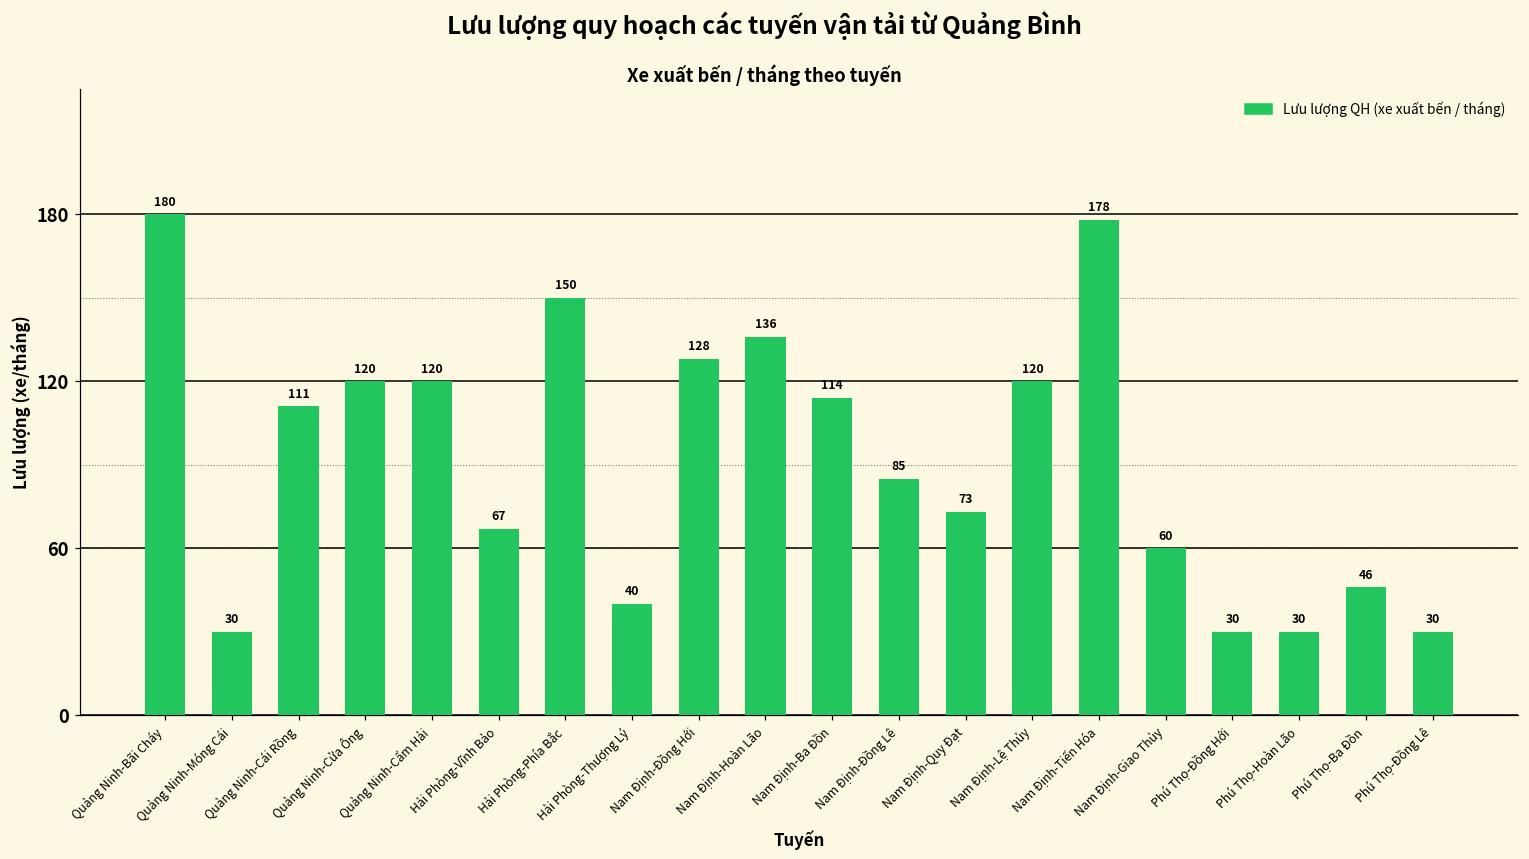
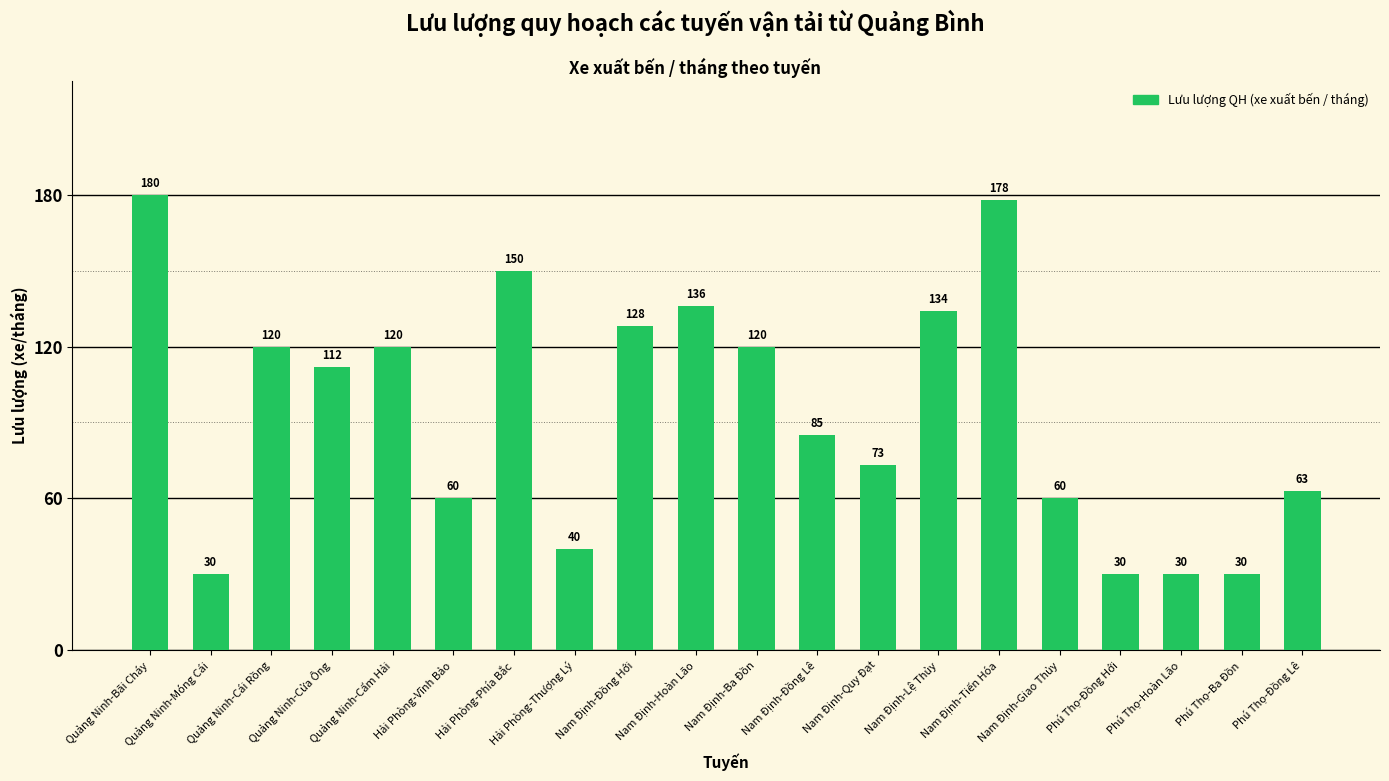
Quảng Ninh-Cái Rồng: 111 -> 120
Quảng Ninh-Cửa Ông: 120 -> 112
Hải Phòng-Vĩnh Bảo: 67 -> 60
Nam Định-Ba Đồn: 114 -> 120
Nam Định-Lệ Thủy: 120 -> 134
Phú Thọ-Ba Đồn: 46 -> 30
Phú Thọ-Đồng Lê: 30 -> 63
